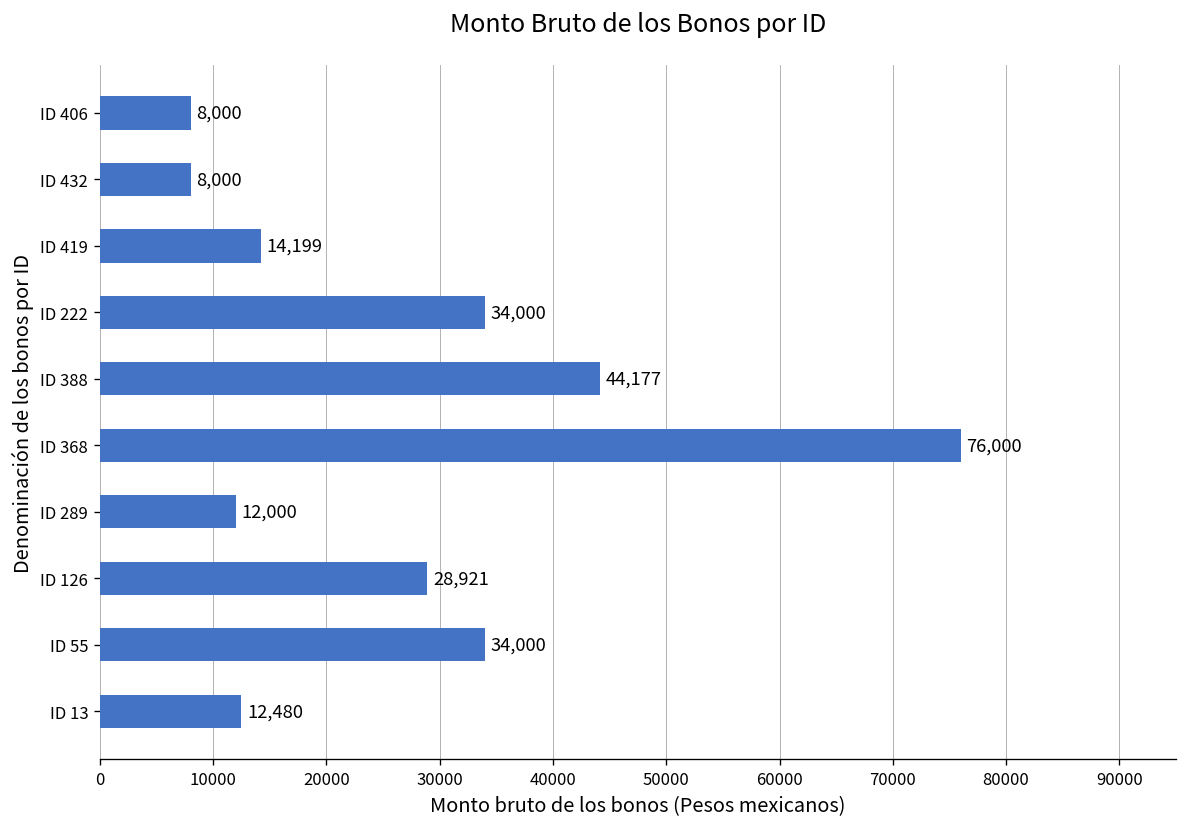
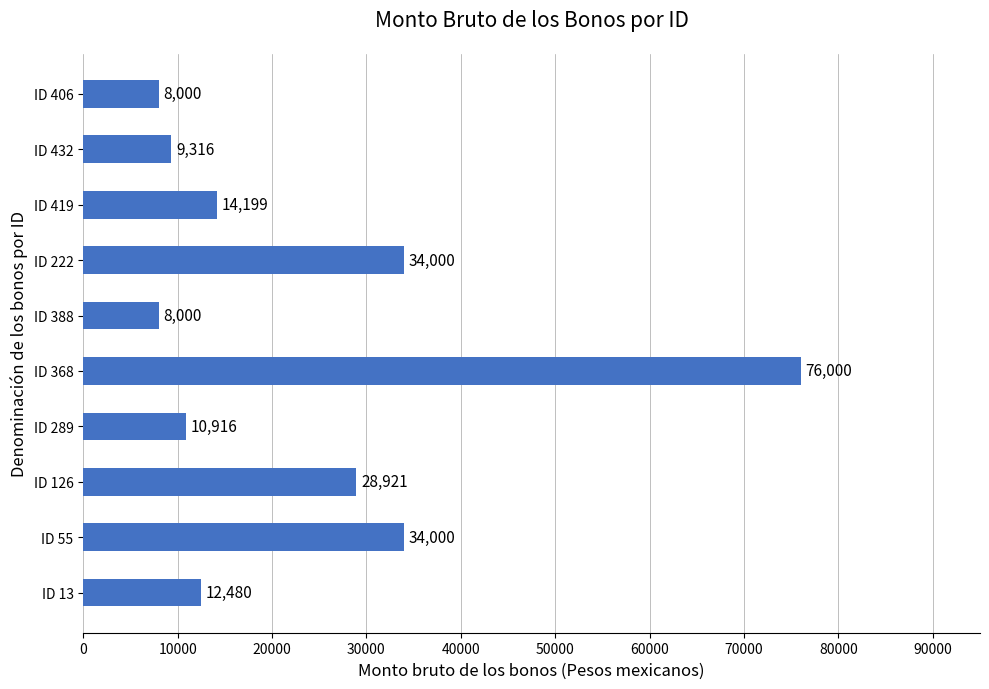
ID 432: 8,000 -> 9,316
ID 388: 44,177 -> 8,000
ID 289: 12,000 -> 10,916
